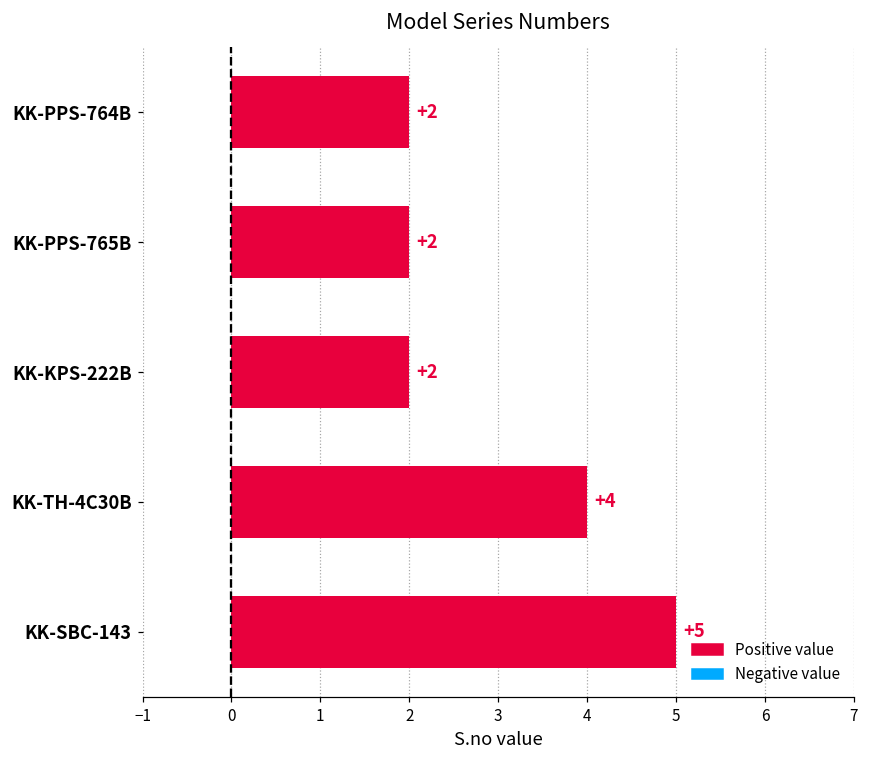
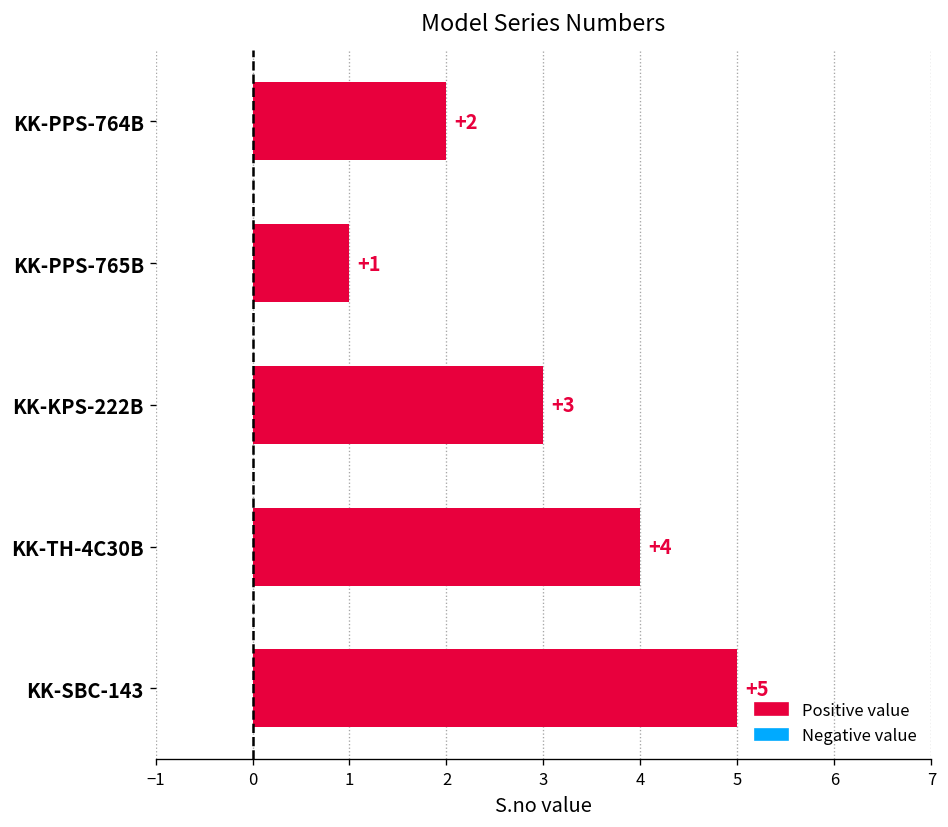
KK-PPS-765B: +2 -> +1
KK-KPS-222B: +2 -> +3
